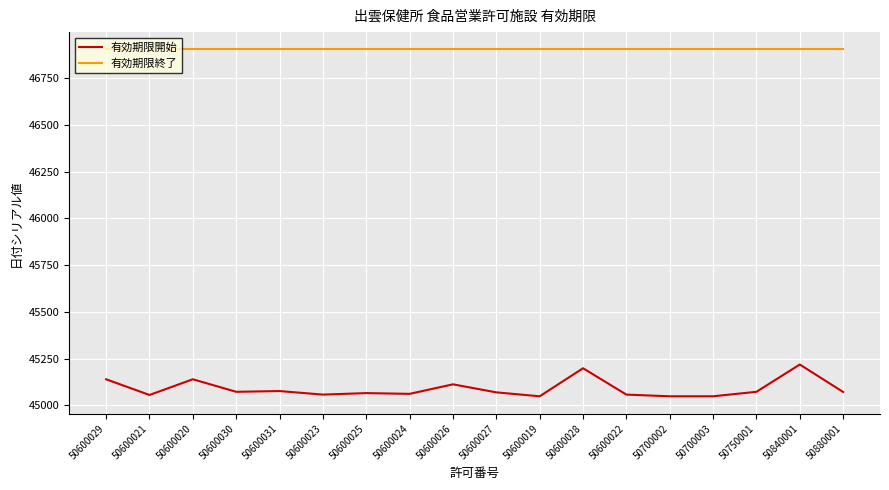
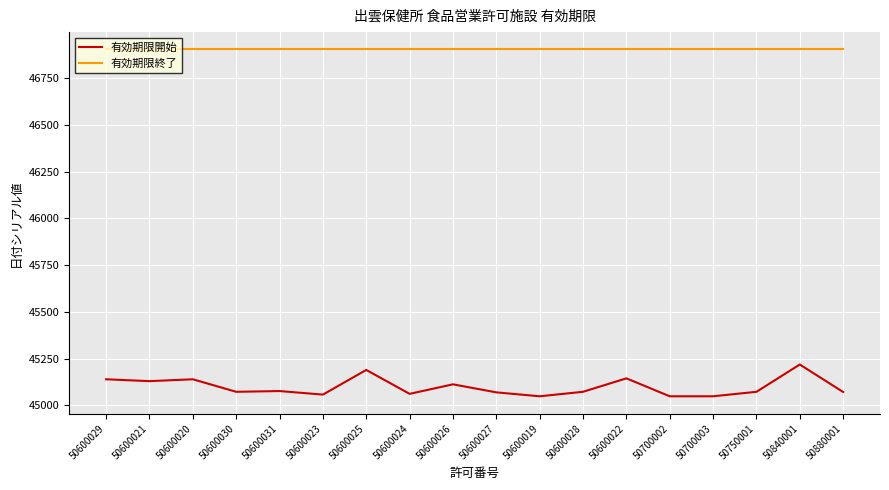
有効期限開始, 50600021: 45060 -> 45130
有効期限開始, 50600025: 45070 -> 45190
有効期限開始, 50600028: 45200 -> 45070
有効期限開始, 50600022: 45060 -> 45140
